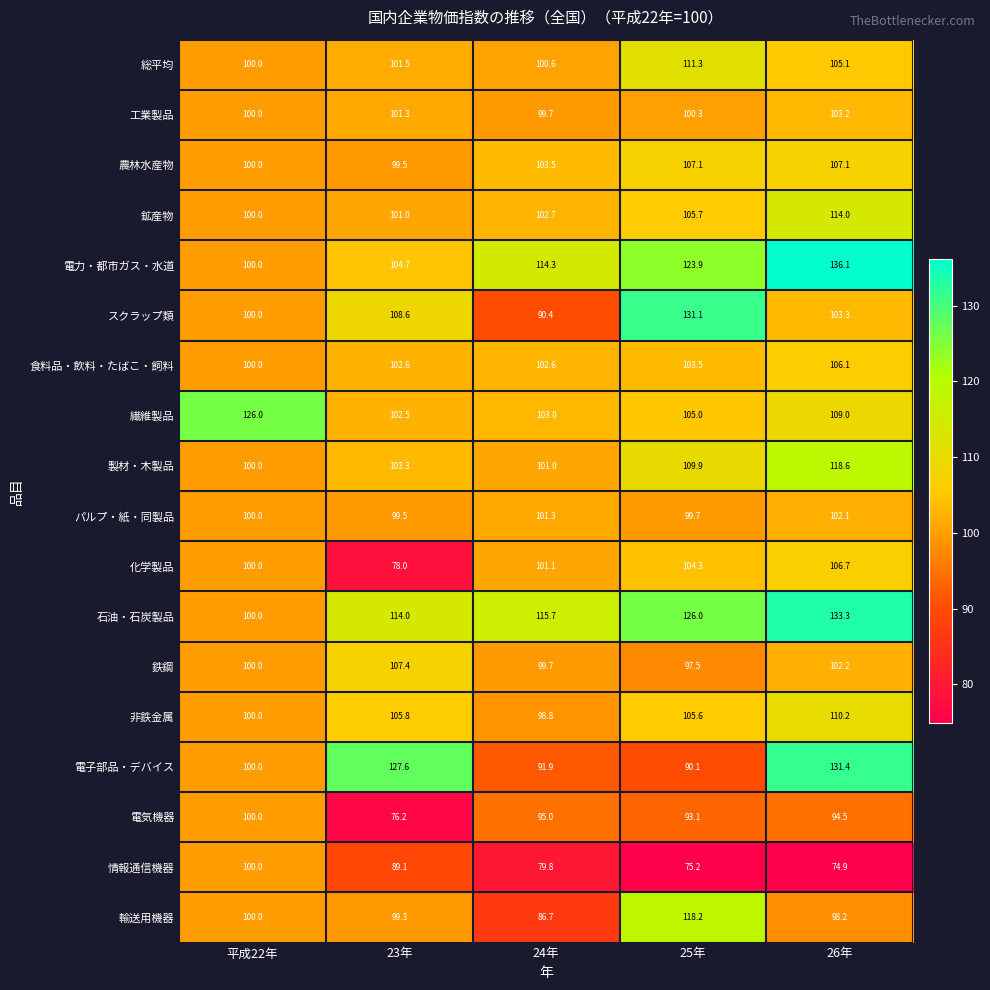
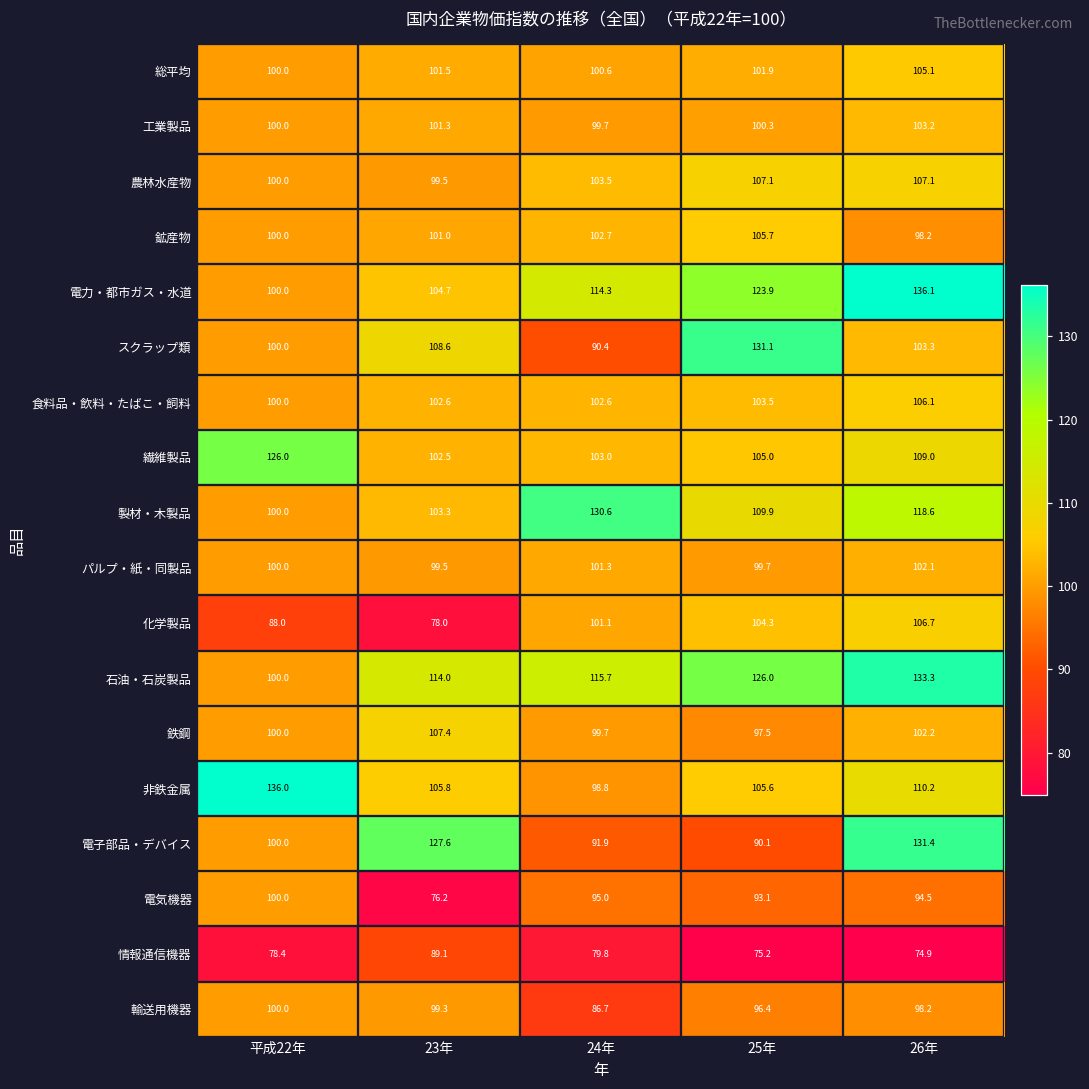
総平均, 25年: 111.3 -> 101.9
鉱産物, 26年: 114.0 -> 98.2
製材・木製品, 24年: 101.0 -> 130.6
化学製品, 平成22年: 100.0 -> 88.0
非鉄金属, 平成22年: 100.0 -> 136.0
情報通信機器, 平成22年: 100.0 -> 78.4
輸送用機器, 25年: 118.2 -> 96.4
